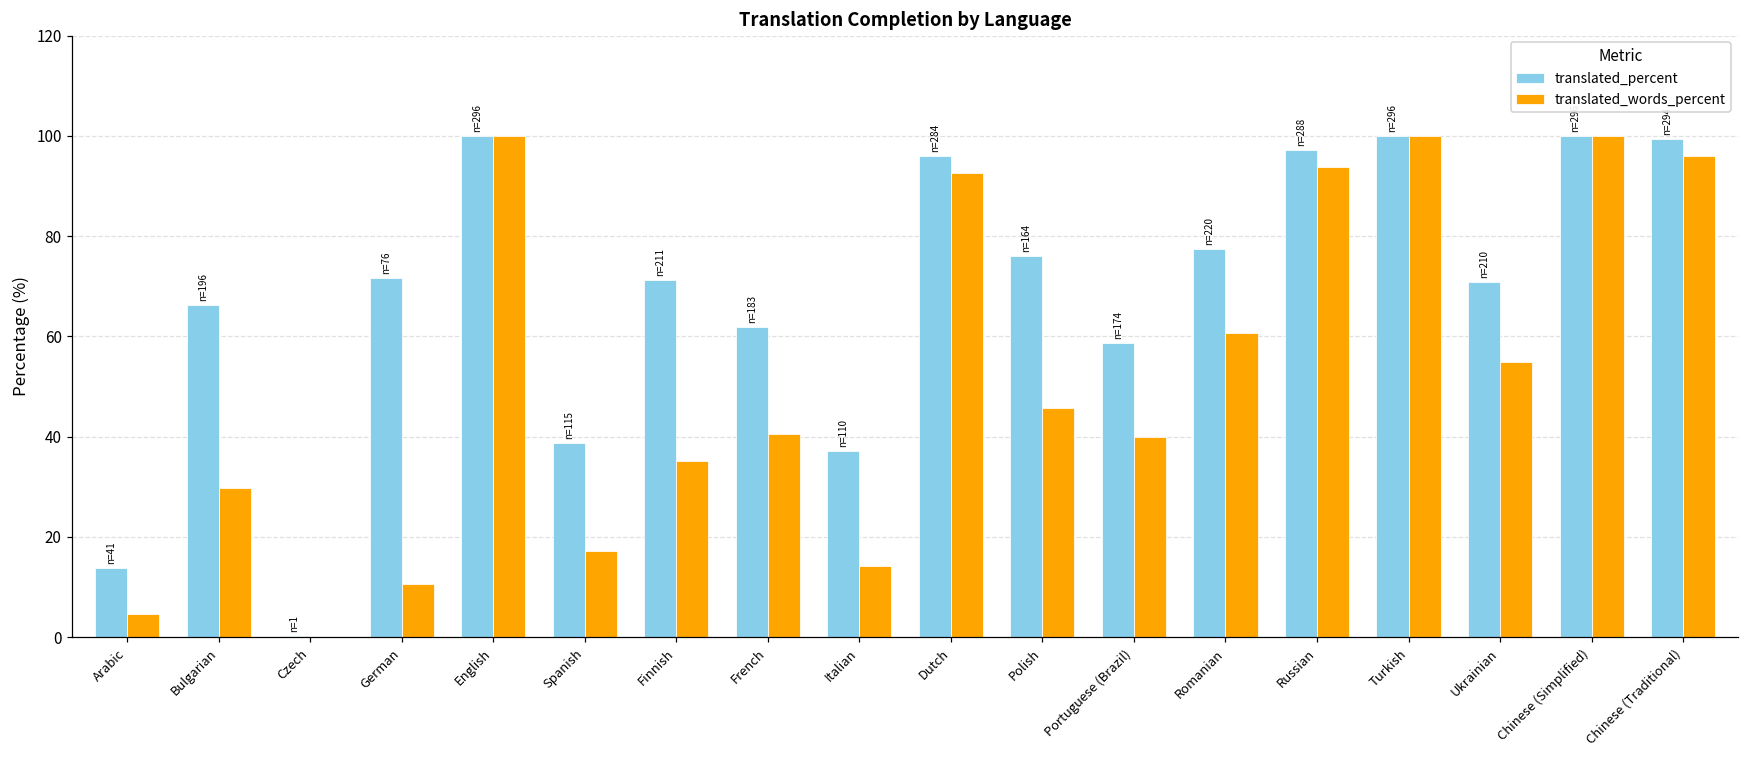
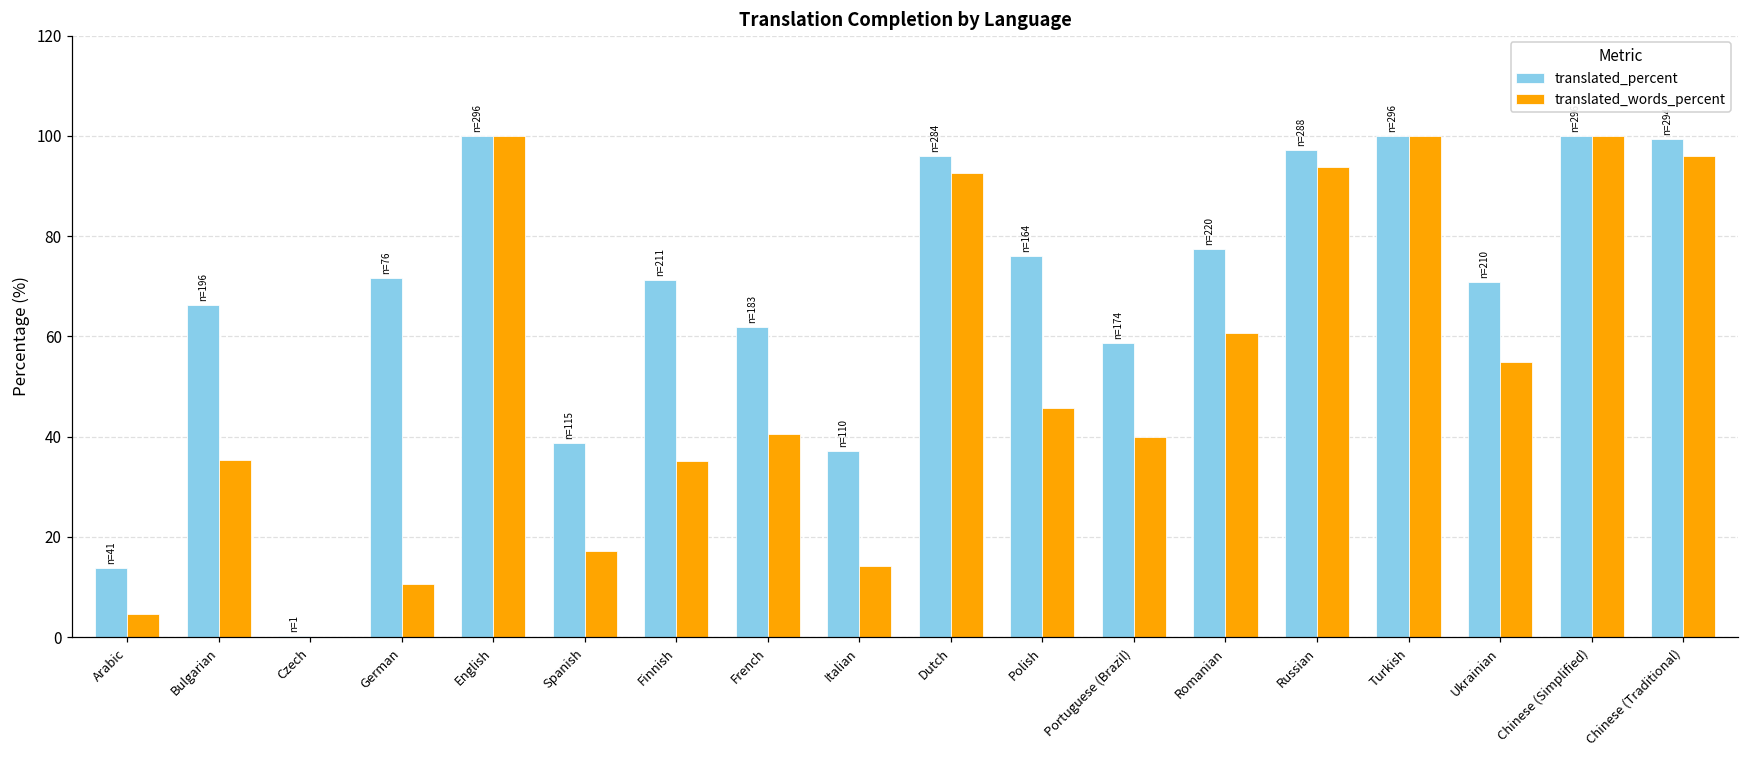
translated_words_percent, Bulgarian: 30 -> 35
